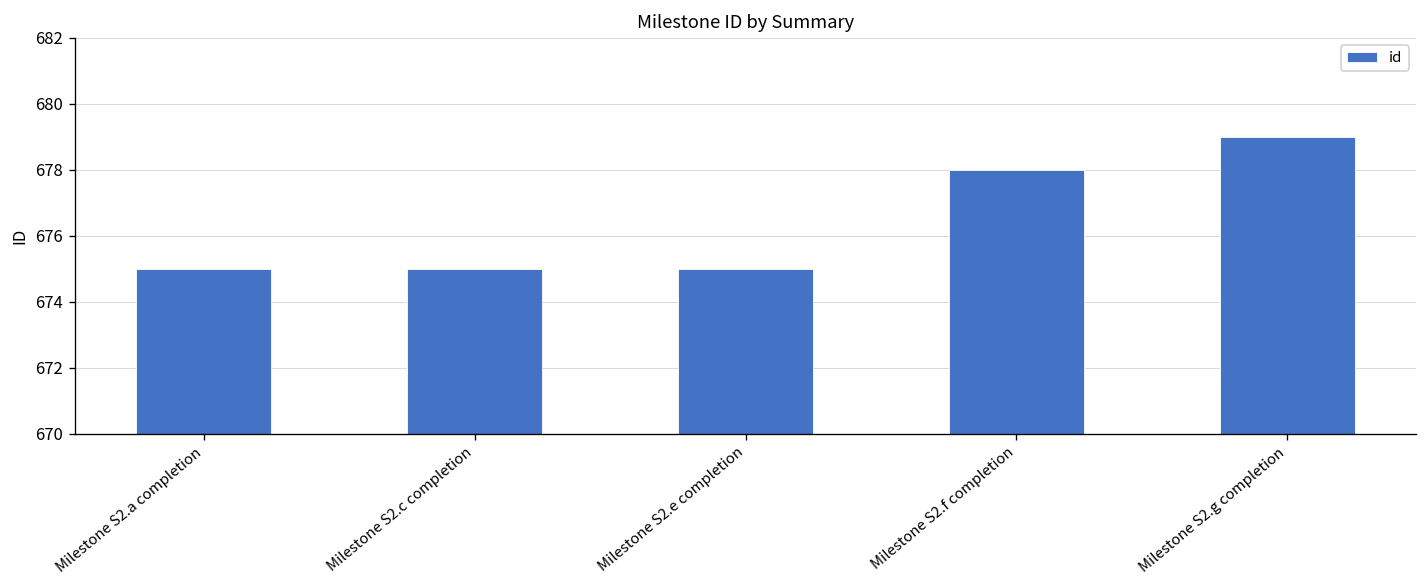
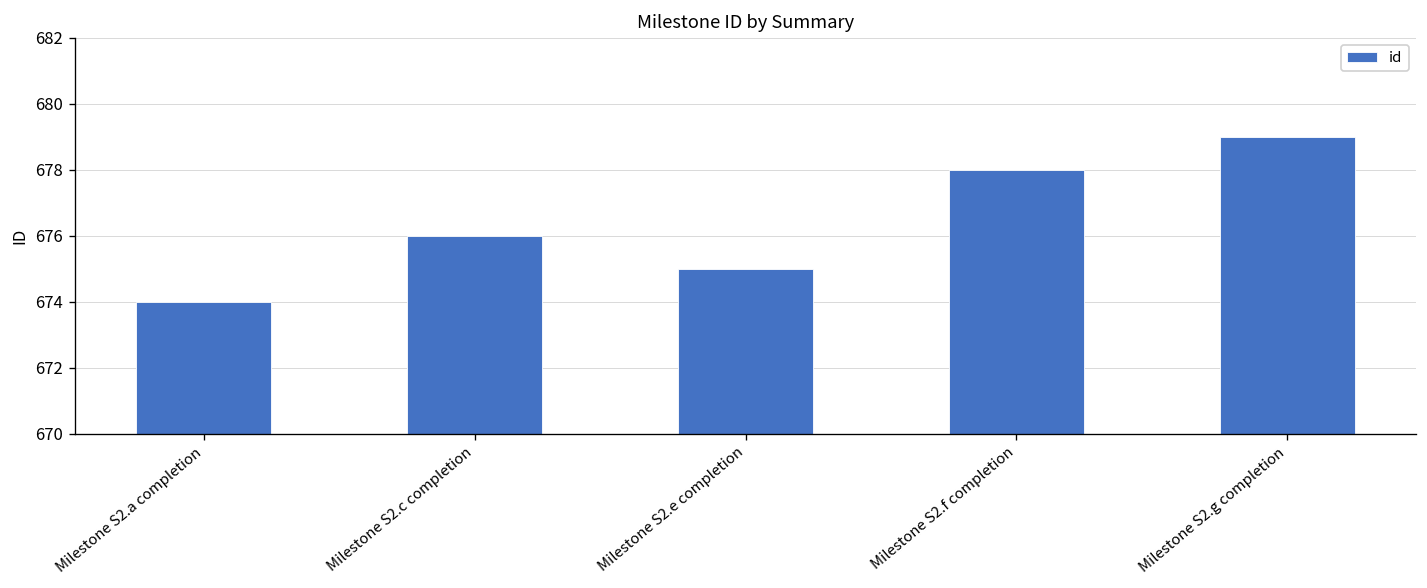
Milestone S2.a completion: 675 -> 674
Milestone S2.c completion: 675 -> 676
